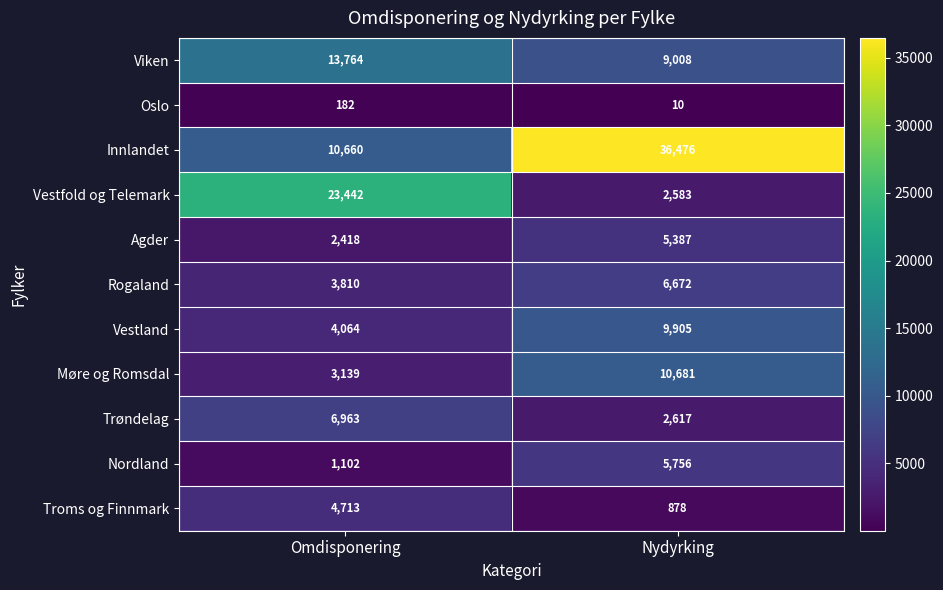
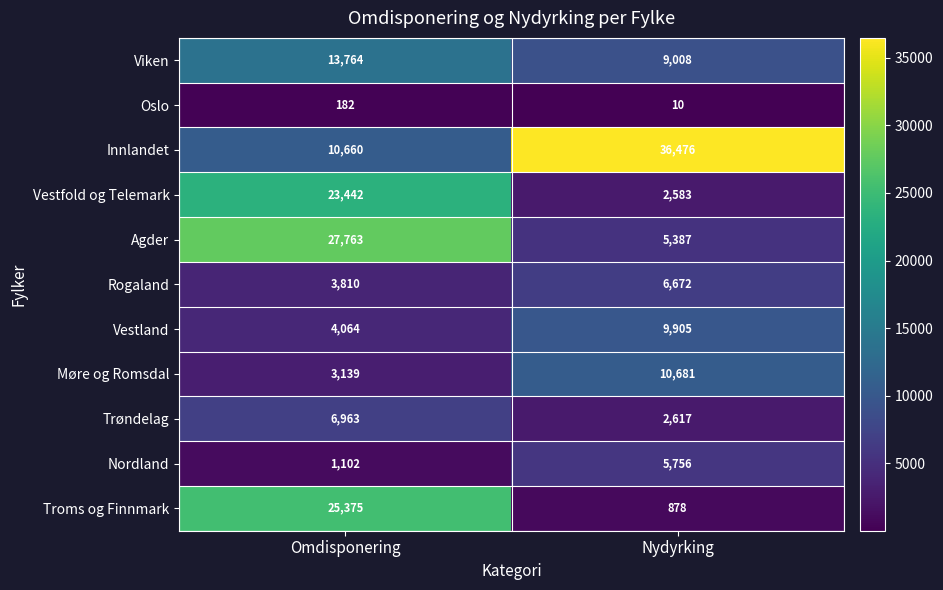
Agder, Omdisponering: 2,418 -> 27,763
Troms og Finnmark, Omdisponering: 4,713 -> 25,375
